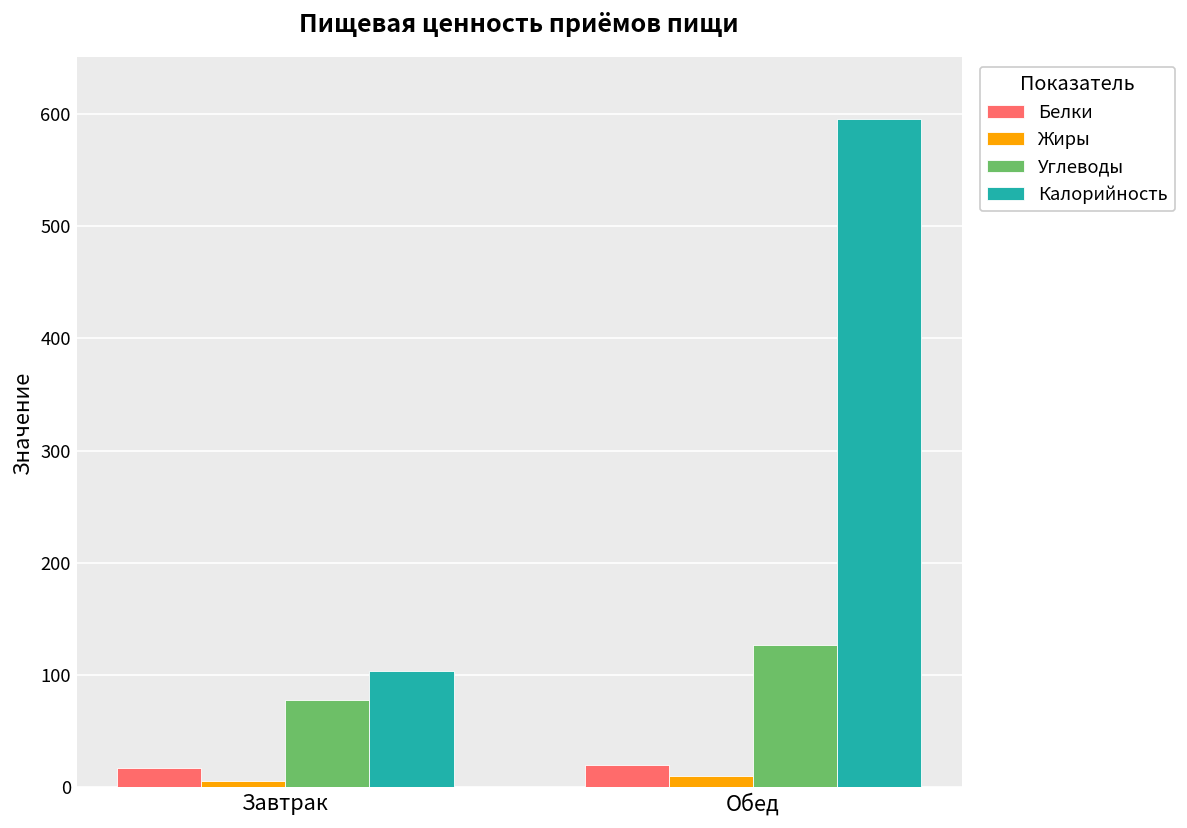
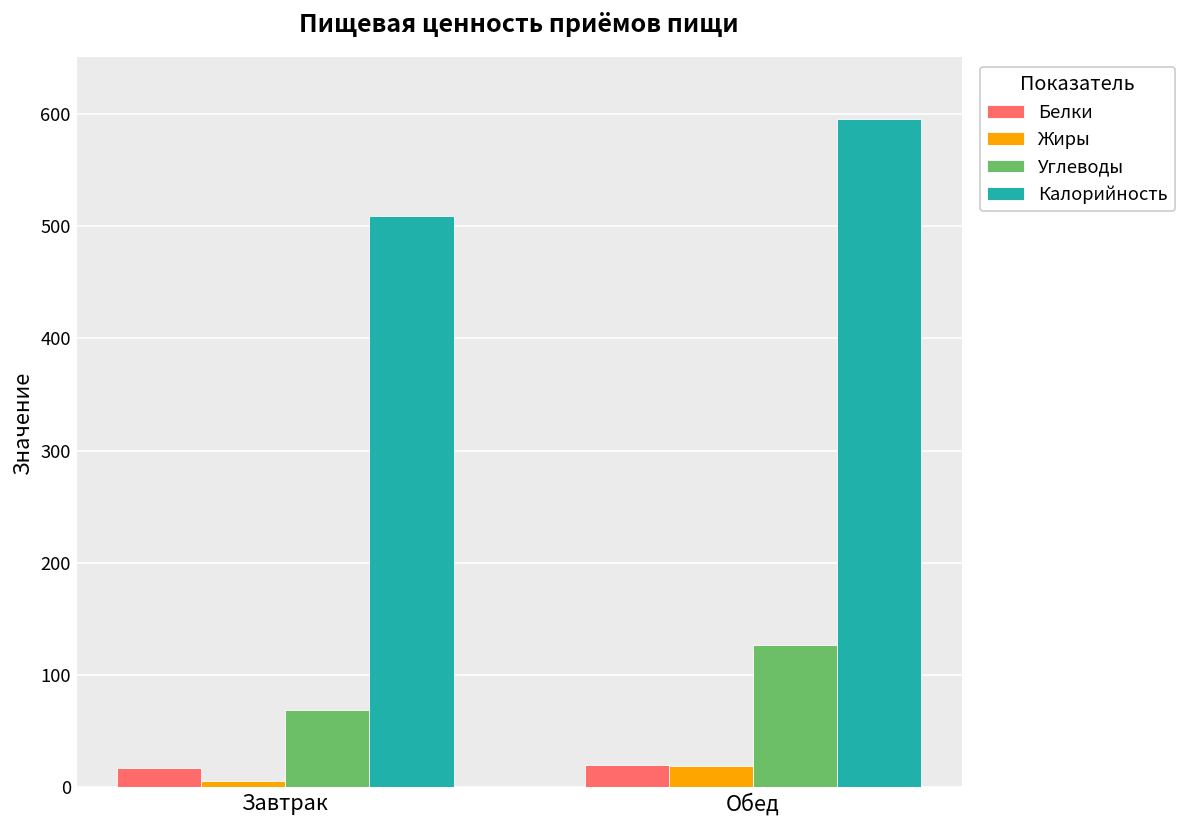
Углеводы, Завтрак: 80 -> 70
Калорийность, Завтрак: 100 -> 510
Жиры, Обед: 10 -> 20
